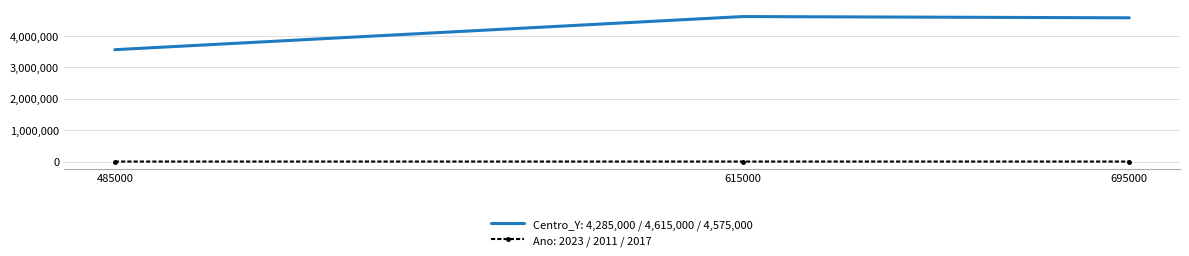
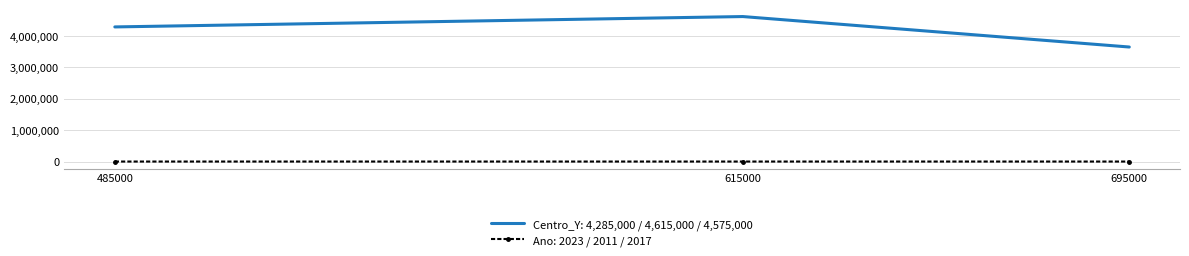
Centro_Y: 4,285,000 / 4,615,000 / 4,575,000, 485000: 3,600,000 -> 4,300,000
Centro_Y: 4,285,000 / 4,615,000 / 4,575,000, 695000: 4,600,000 -> 3,600,000
